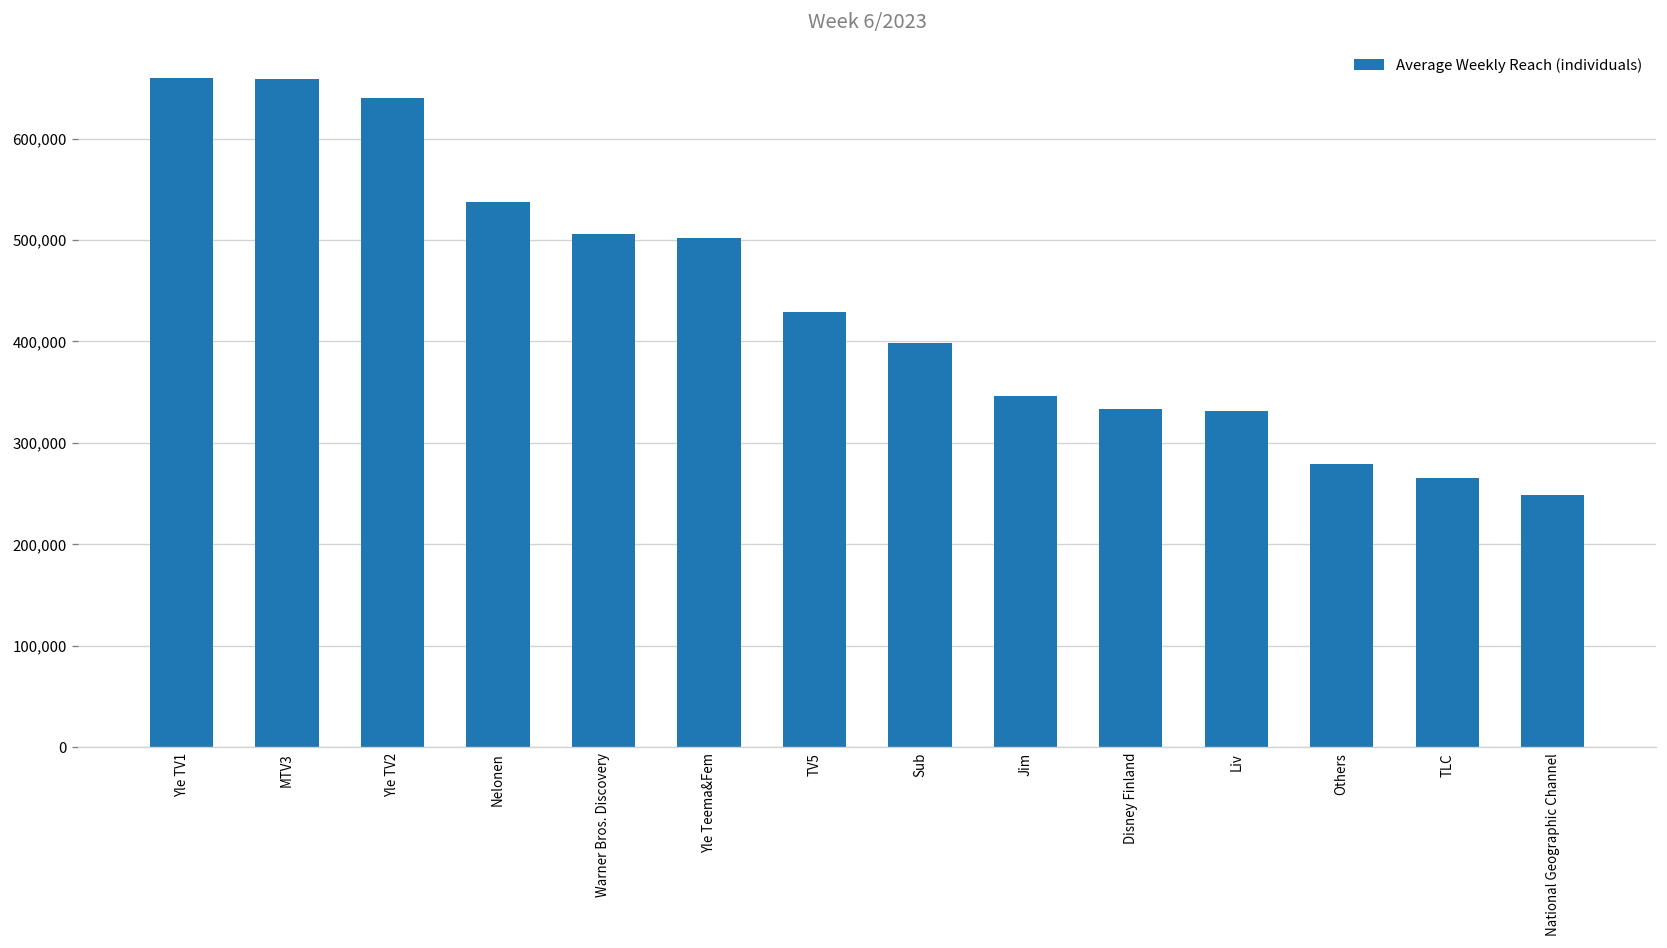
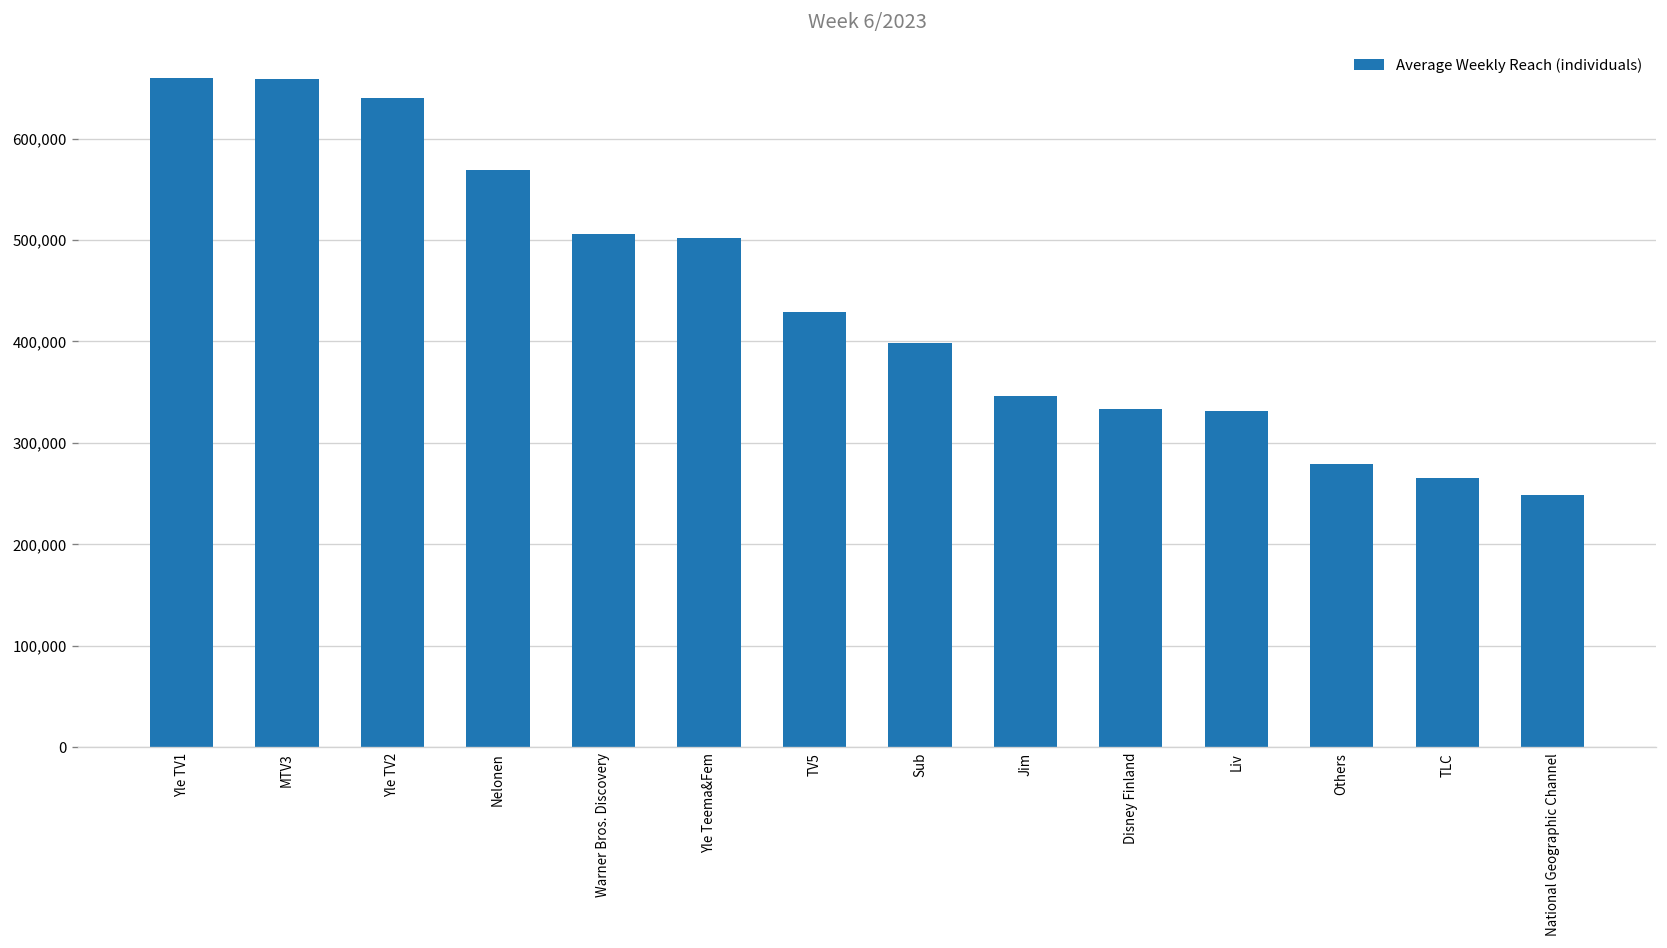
Nelonen: 540,000 -> 570,000
